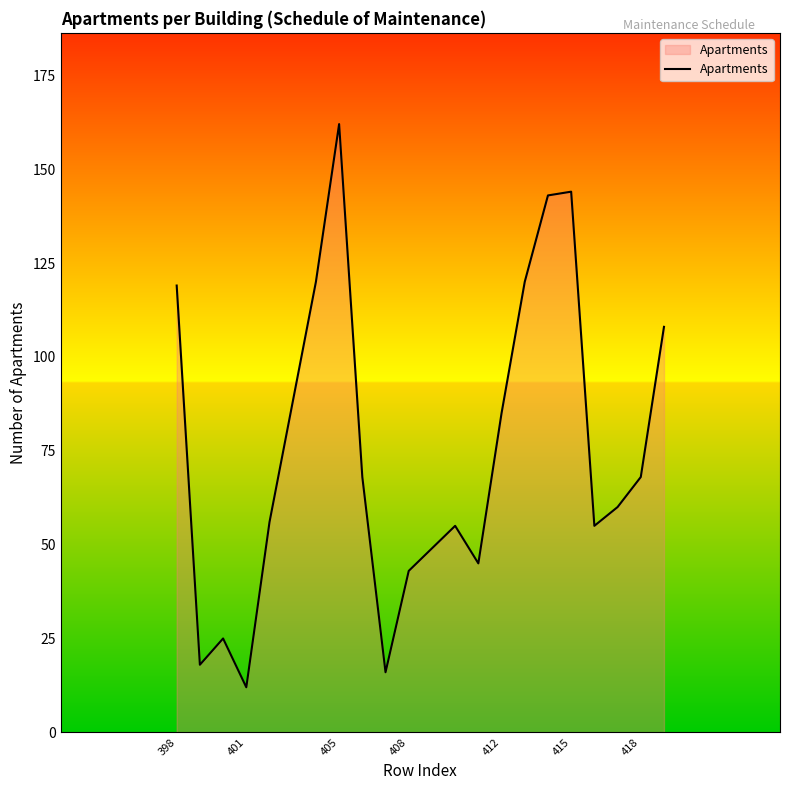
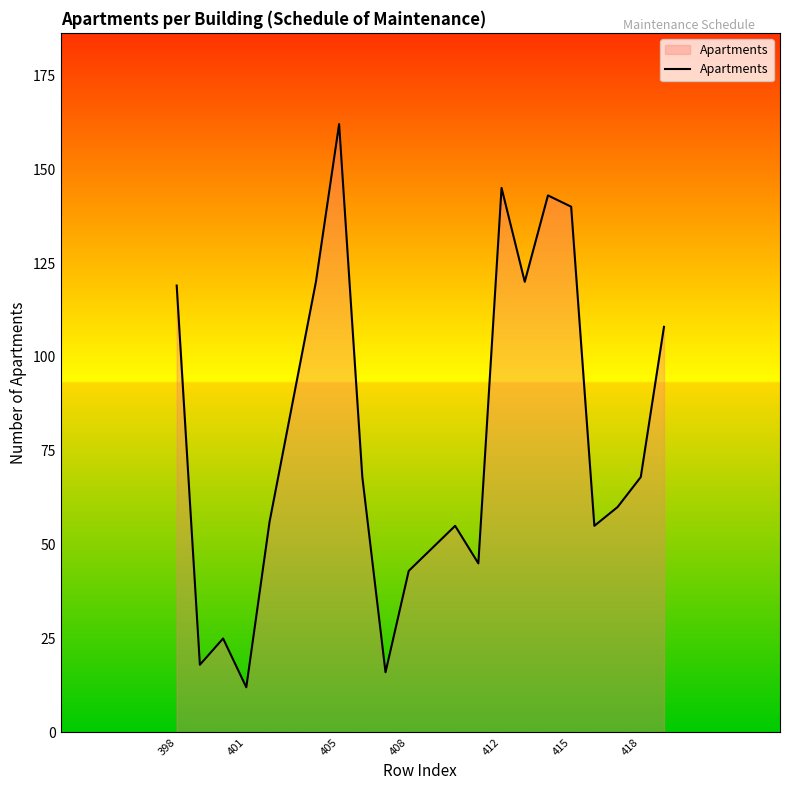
412: 85 -> 145
415: 144 -> 140
